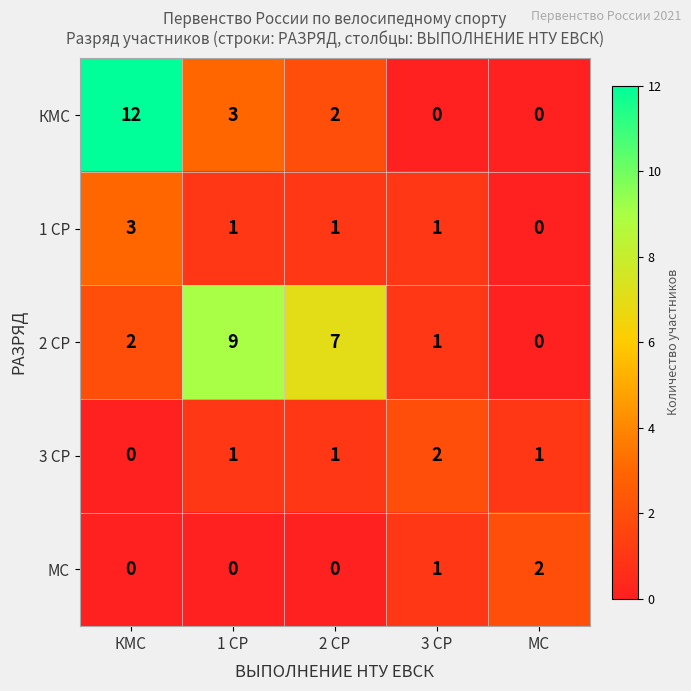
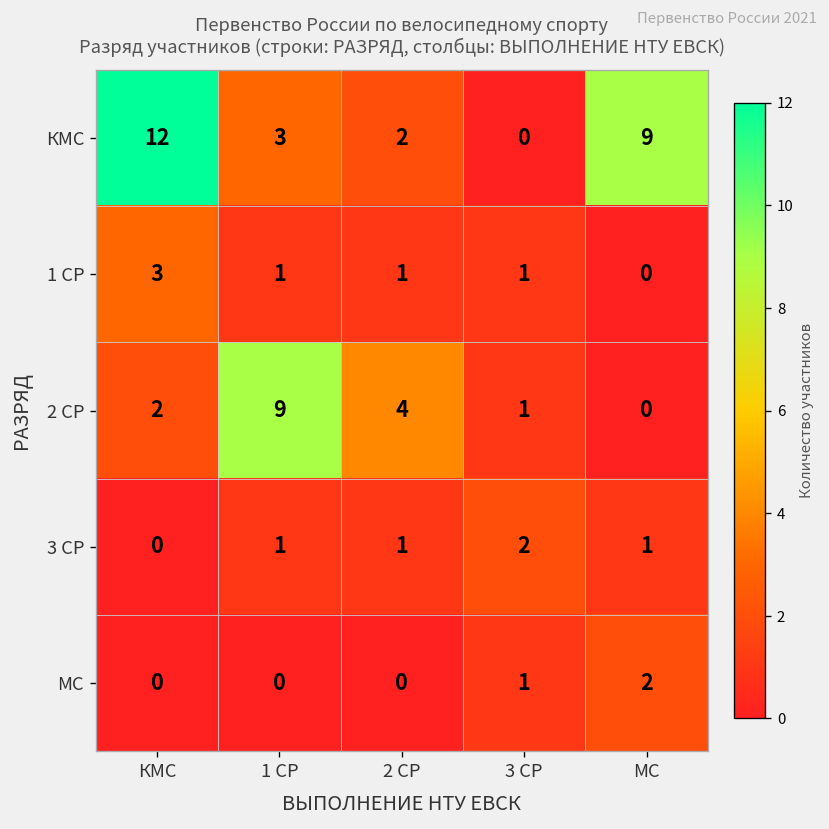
КМС, МС: 0 -> 9
2 СР, 2 СР: 7 -> 4
